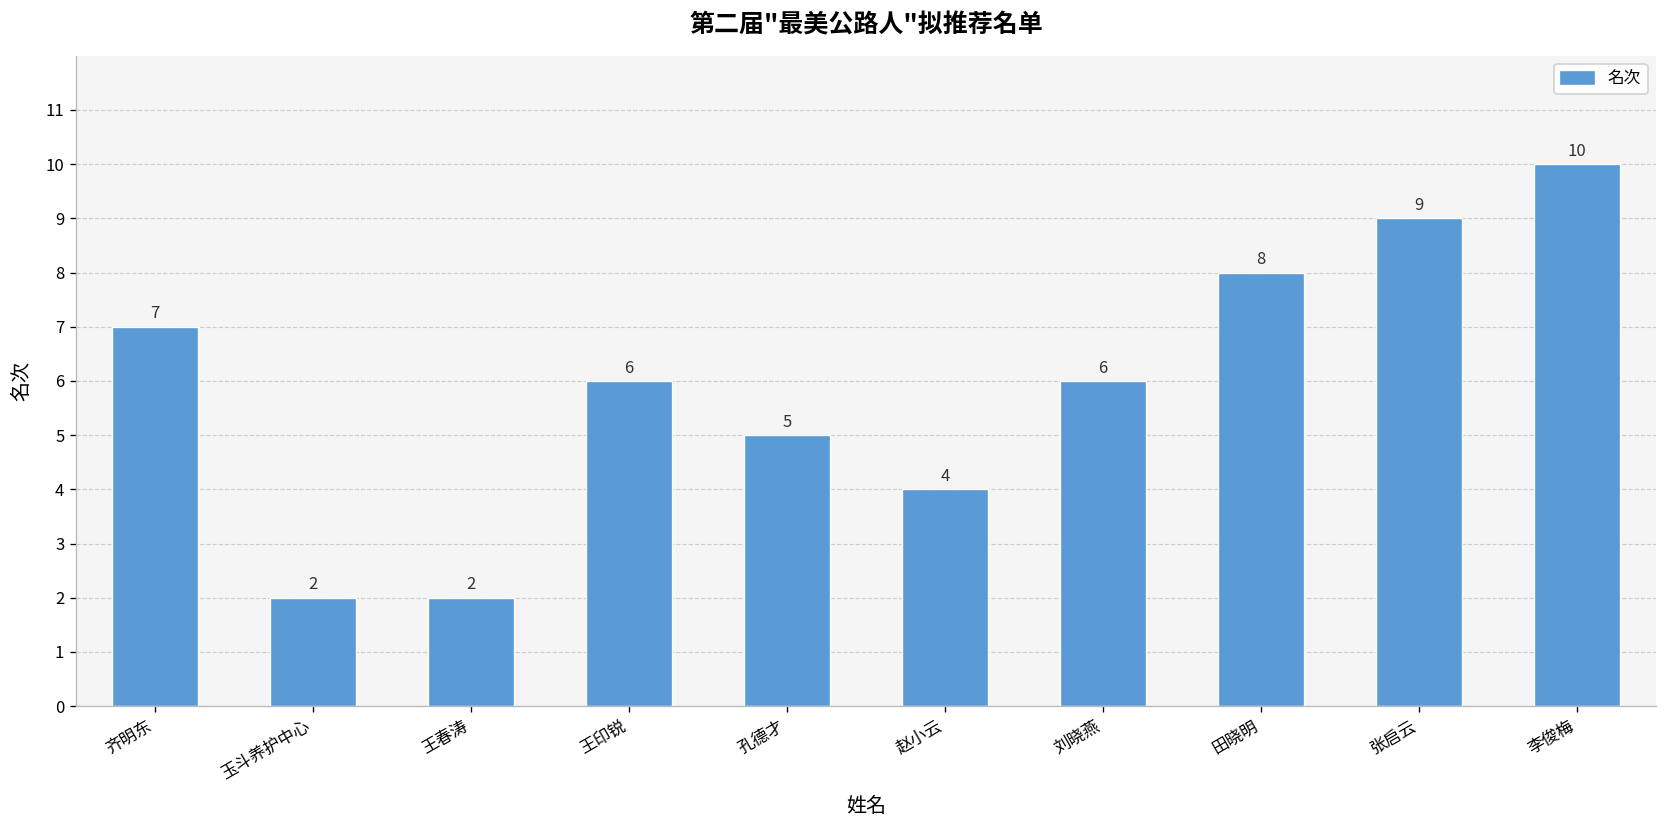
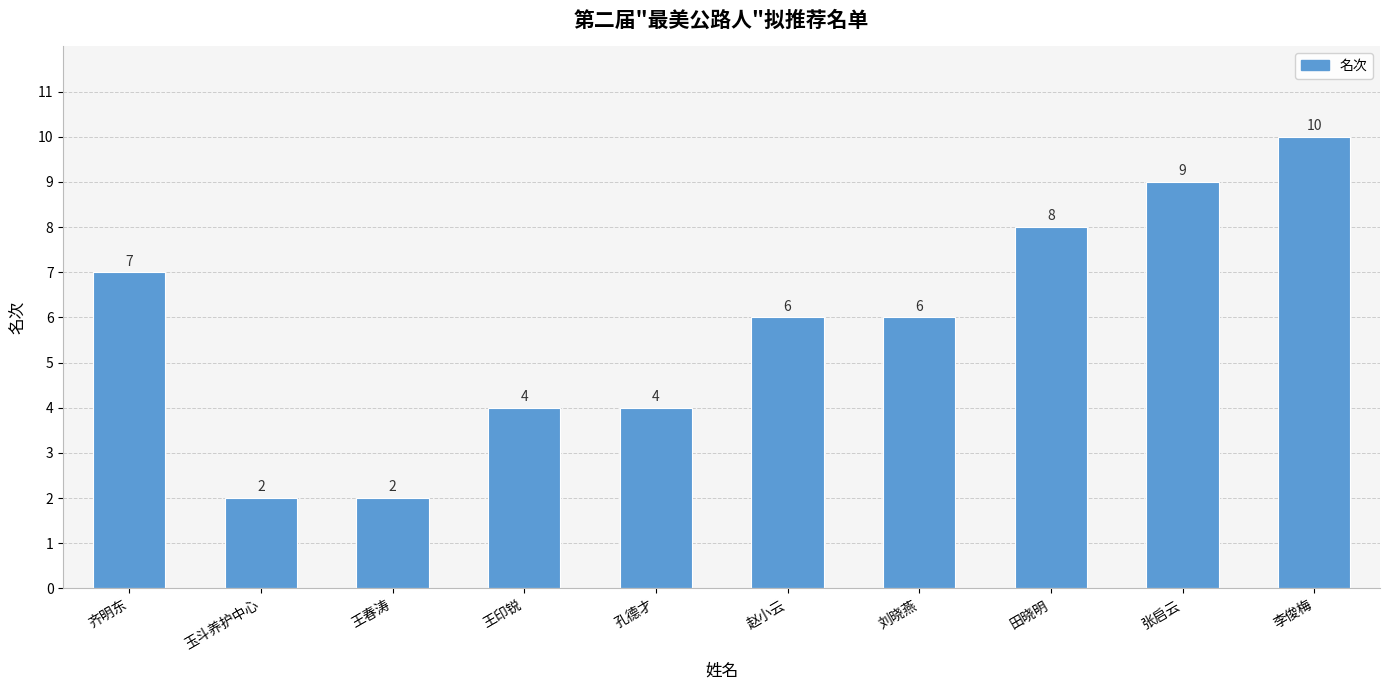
王印锐: 6 -> 4
孔德才: 5 -> 4
赵小云: 4 -> 6
